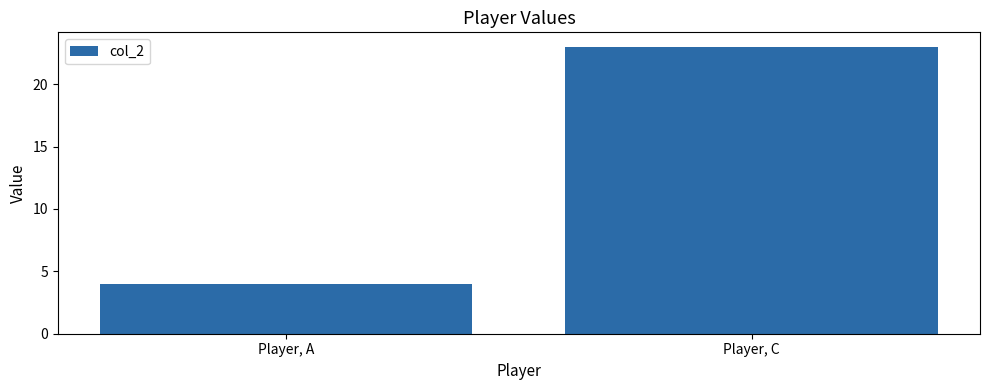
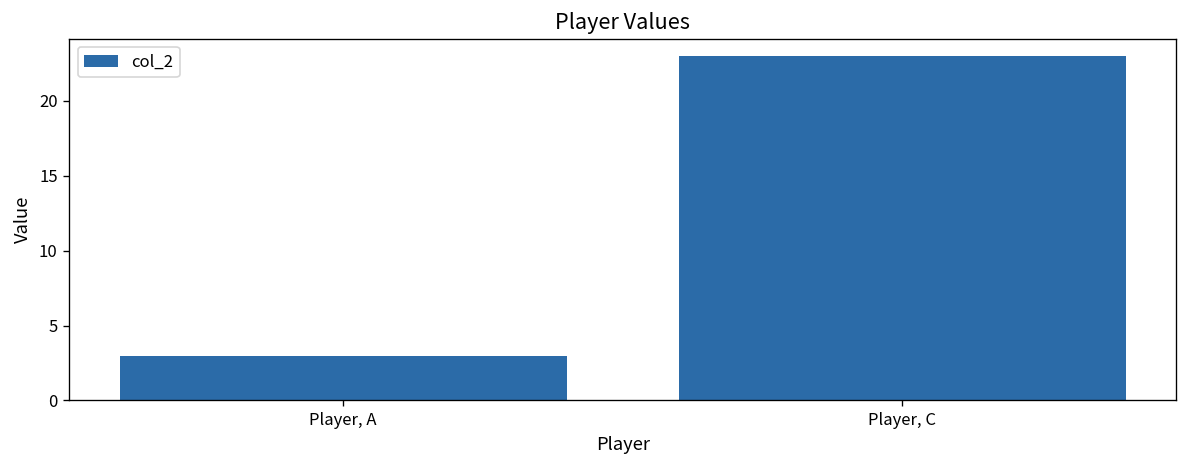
Player, A: 4 -> 3
